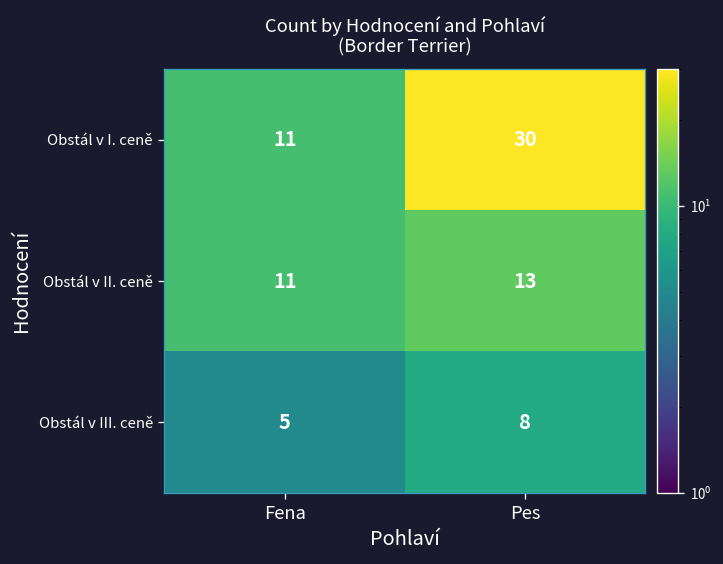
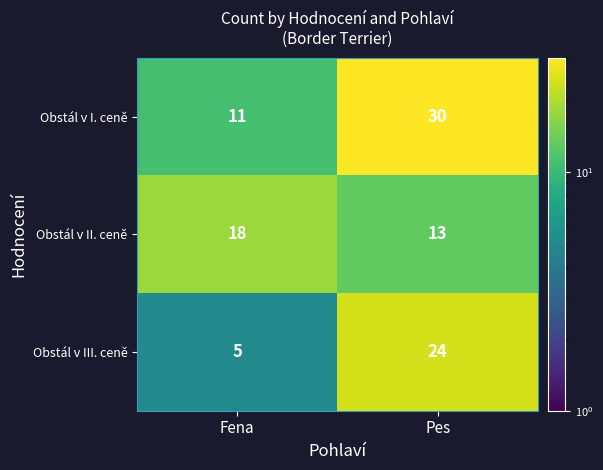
Obstál v II. ceně, Fena: 11 -> 18
Obstál v III. ceně, Pes: 8 -> 24
